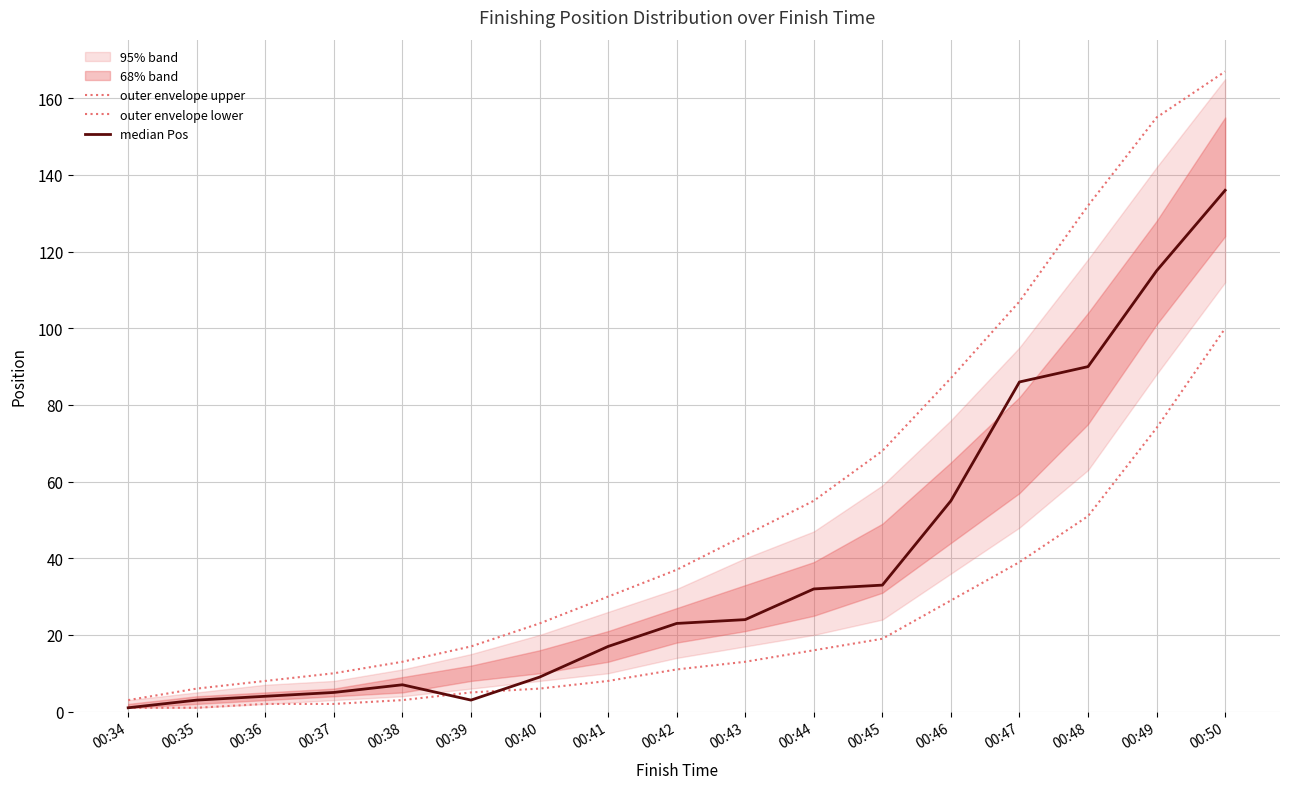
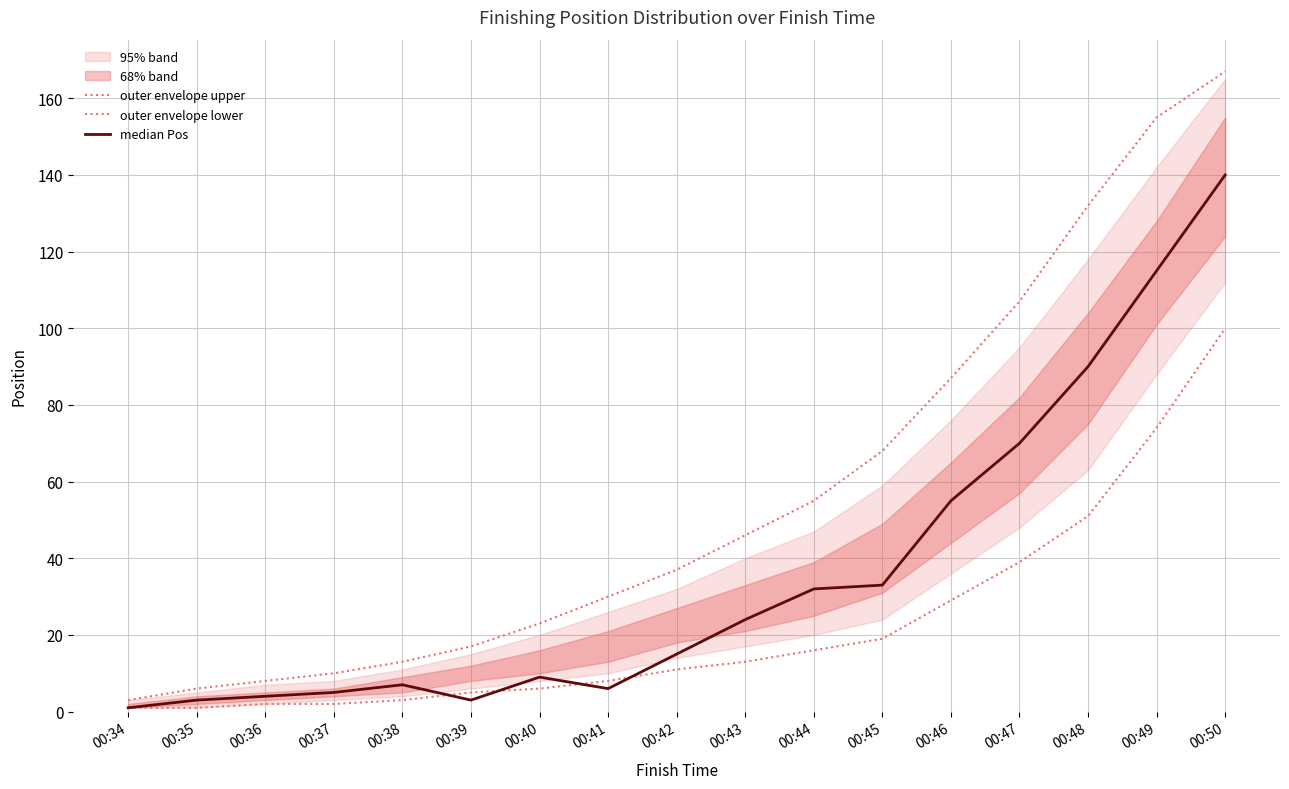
median Pos, 00:41: 17 -> 6
median Pos, 00:42: 23 -> 15
median Pos, 00:47: 86 -> 70
median Pos, 00:50: 136 -> 140
